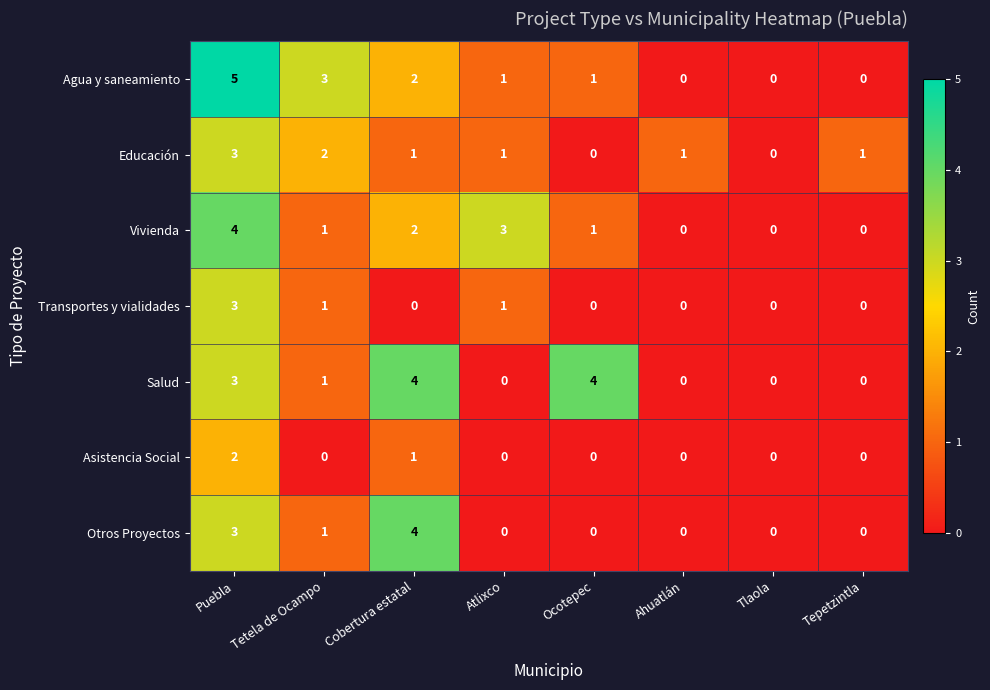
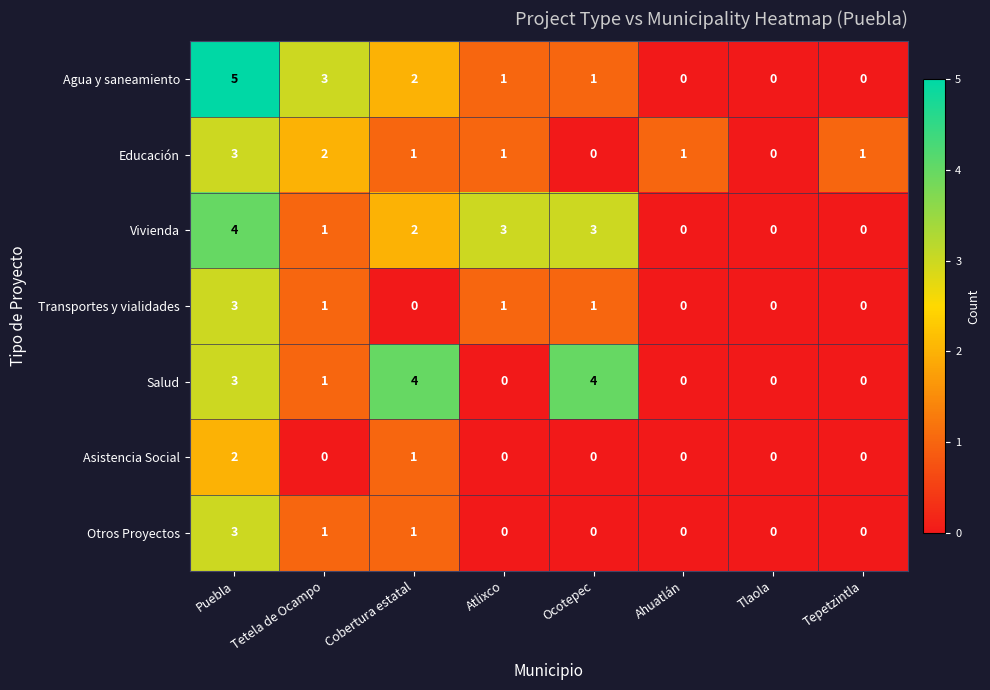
Vivienda, Ocotepec: 1 -> 3
Transportes y vialidades, Ocotepec: 0 -> 1
Otros Proyectos, Cobertura estatal: 4 -> 1
